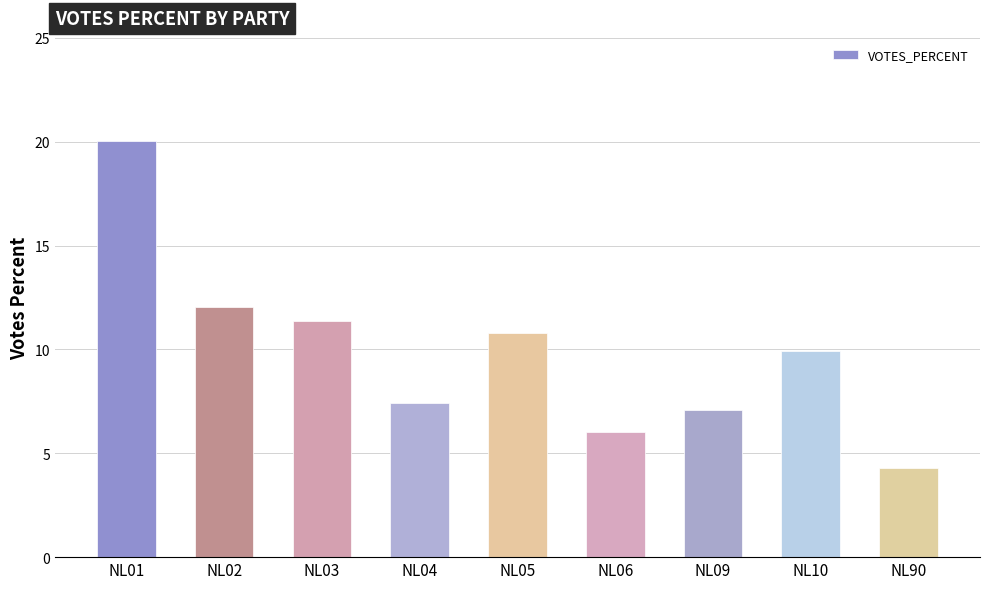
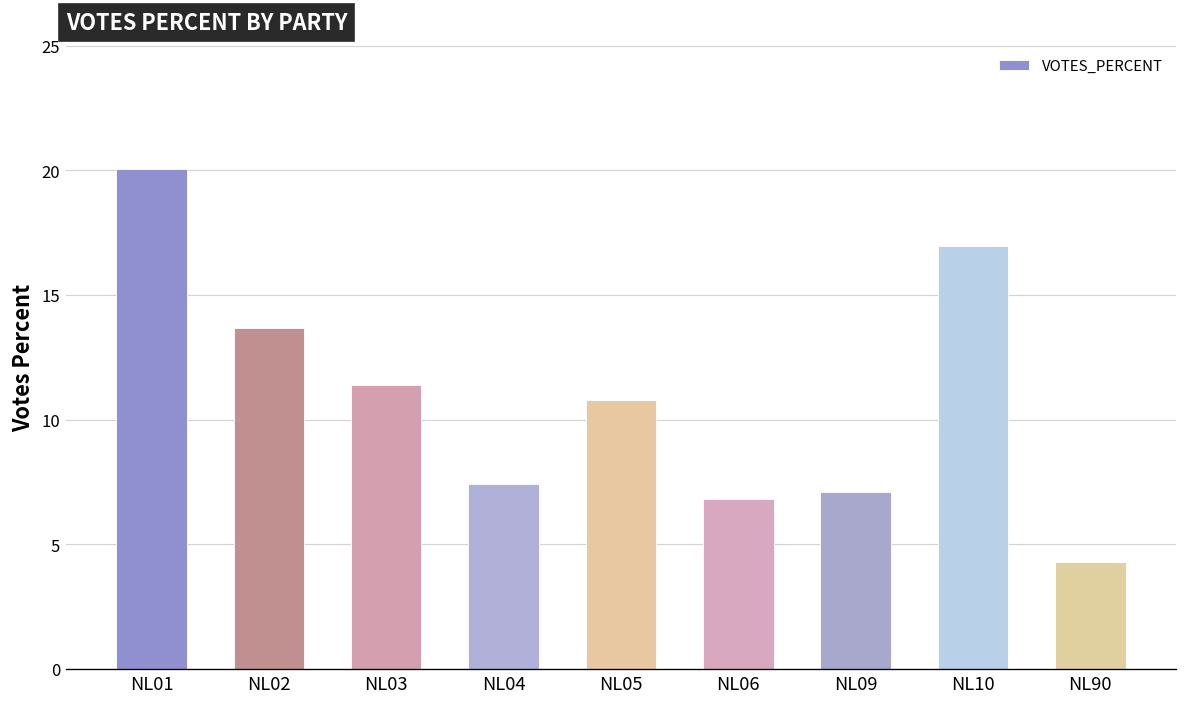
NL02: 12.1 -> 13.7
NL06: 6.0 -> 6.8
NL10: 9.9 -> 17.0
